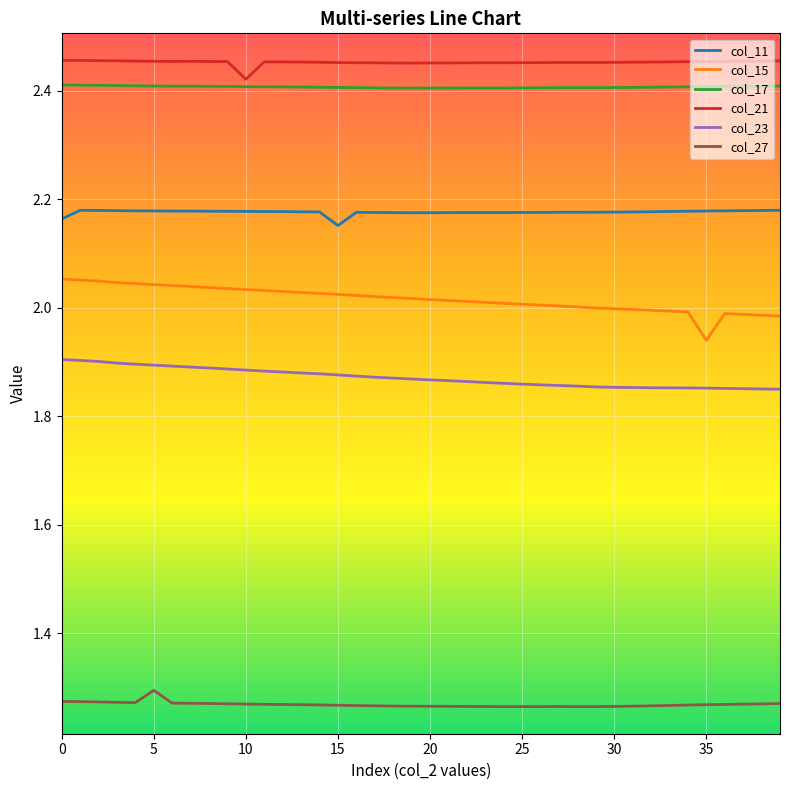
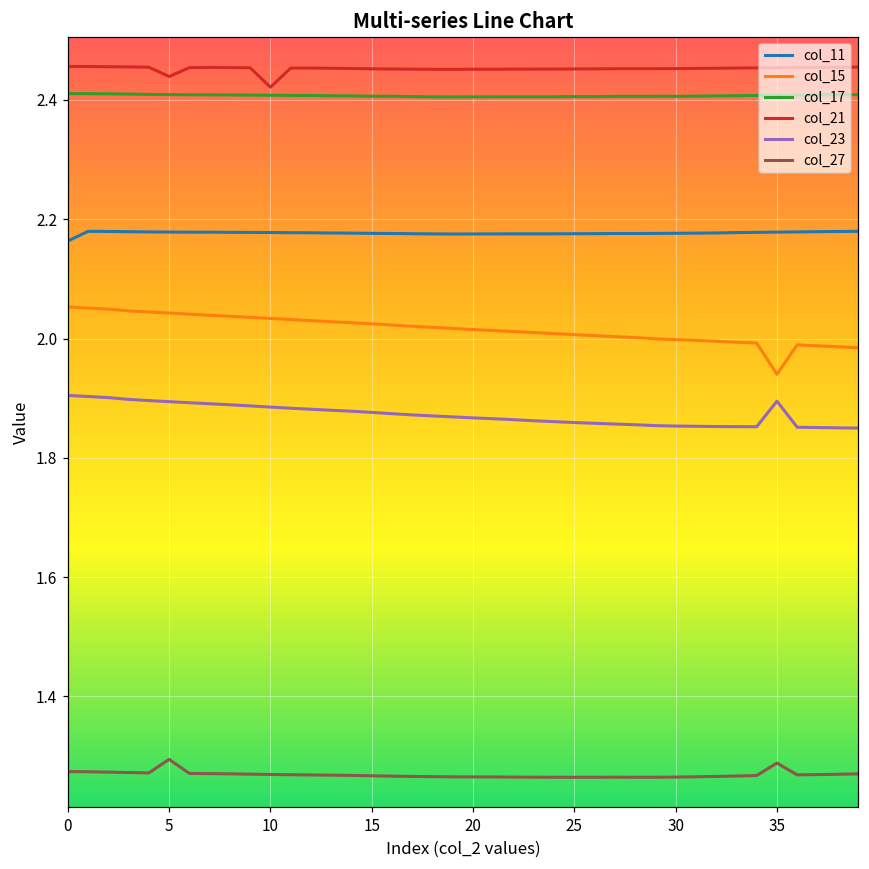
col_21, 5: 2.45 -> 2.44
col_11, 15: 2.15 -> 2.18
col_23, 35: 1.85 -> 1.90
col_27, 35: 1.27 -> 1.29
